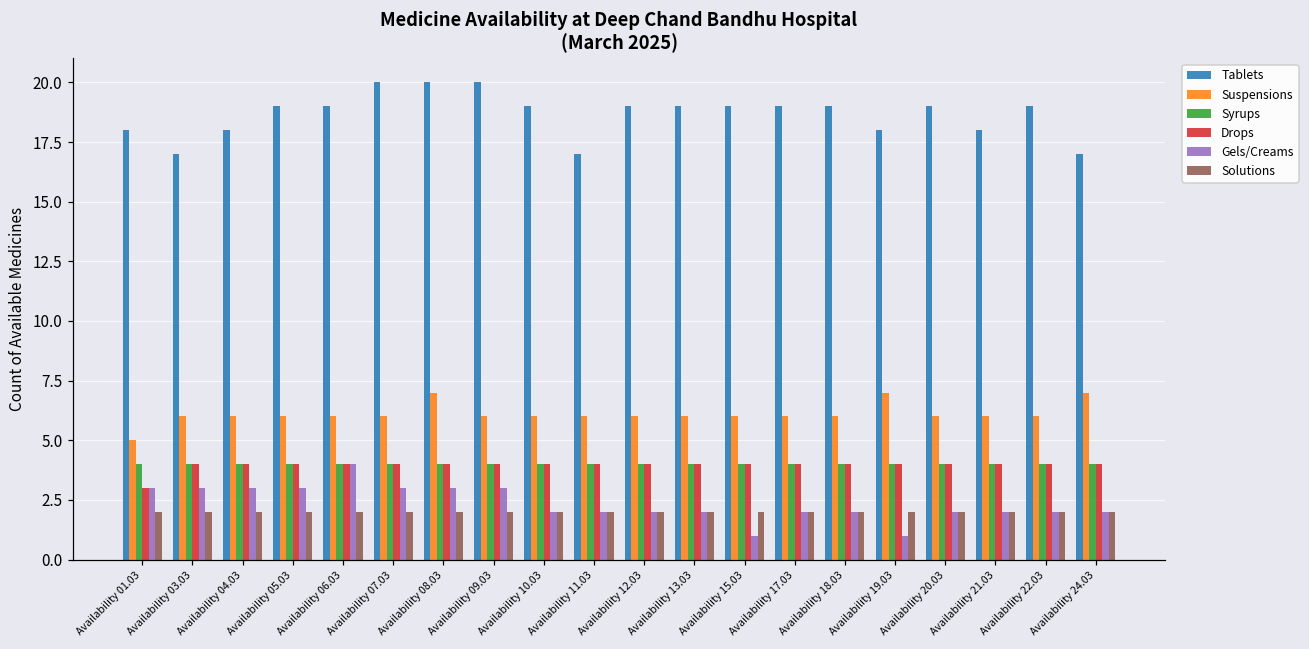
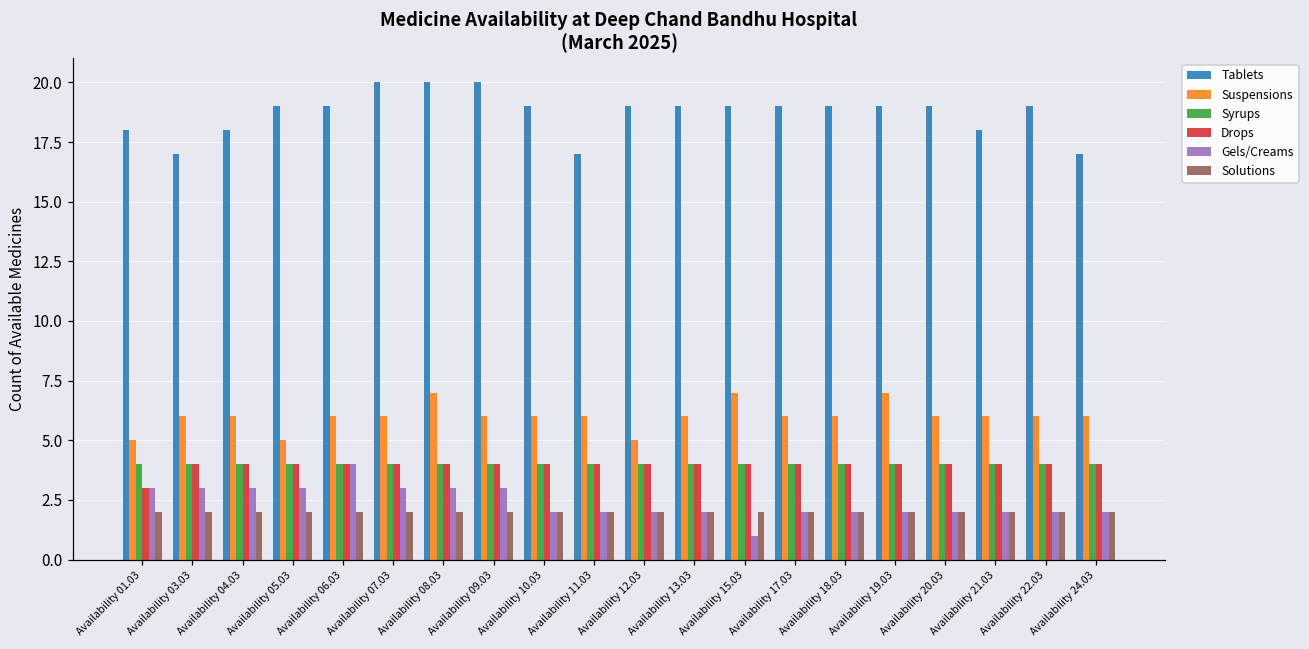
Suspensions, Availability 05.03: 6 -> 5
Suspensions, Availability 12.03: 6 -> 5
Suspensions, Availability 15.03: 6 -> 7
Tablets, Availability 19.03: 18 -> 19
Gels/Creams, Availability 19.03: 1 -> 2
Suspensions, Availability 24.03: 7 -> 6
